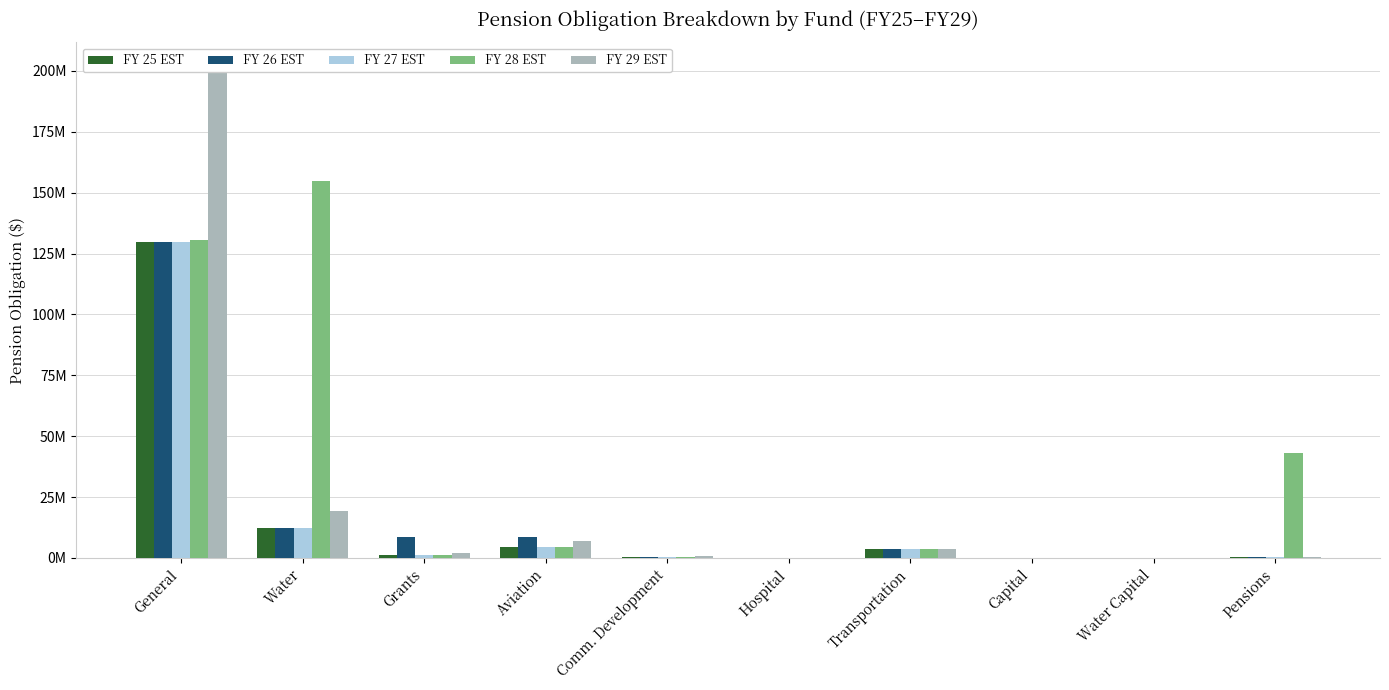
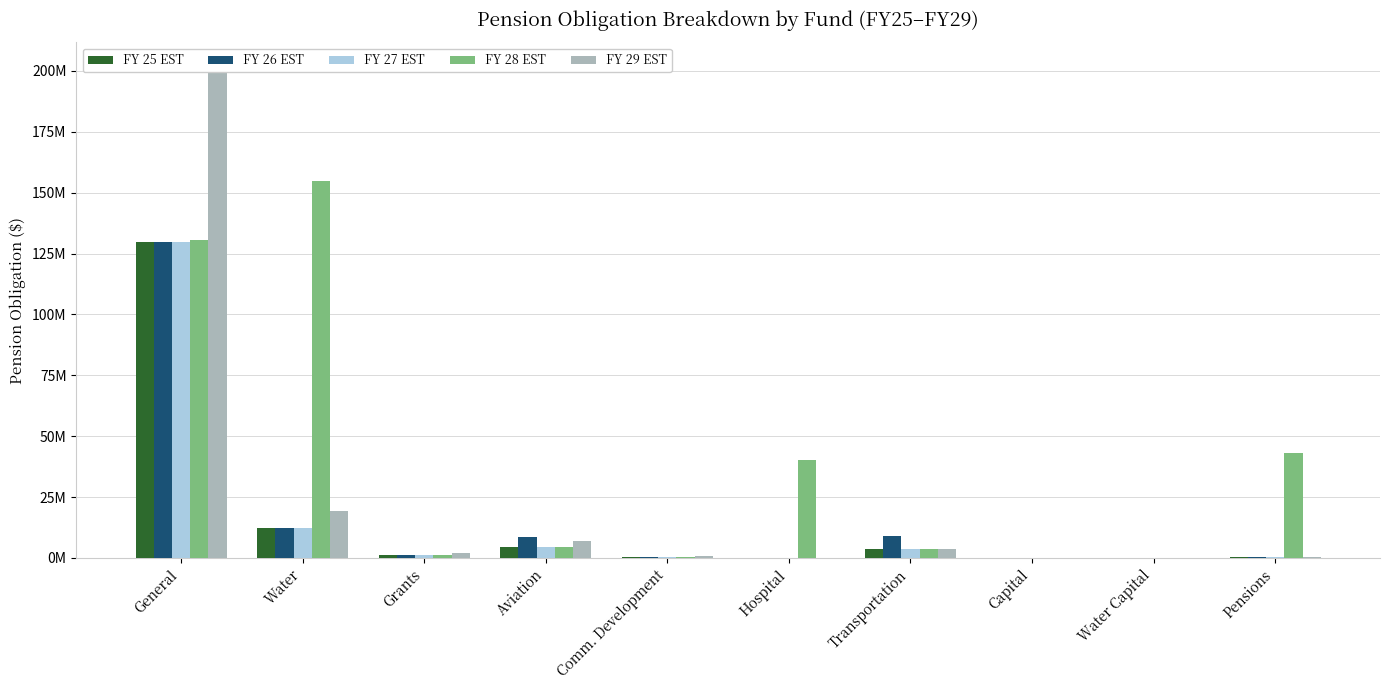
FY 26 EST, Grants: 9000000 -> 1000000
FY 28 EST, Hospital: 0 -> 40000000
FY 26 EST, Transportation: 4000000 -> 9000000
